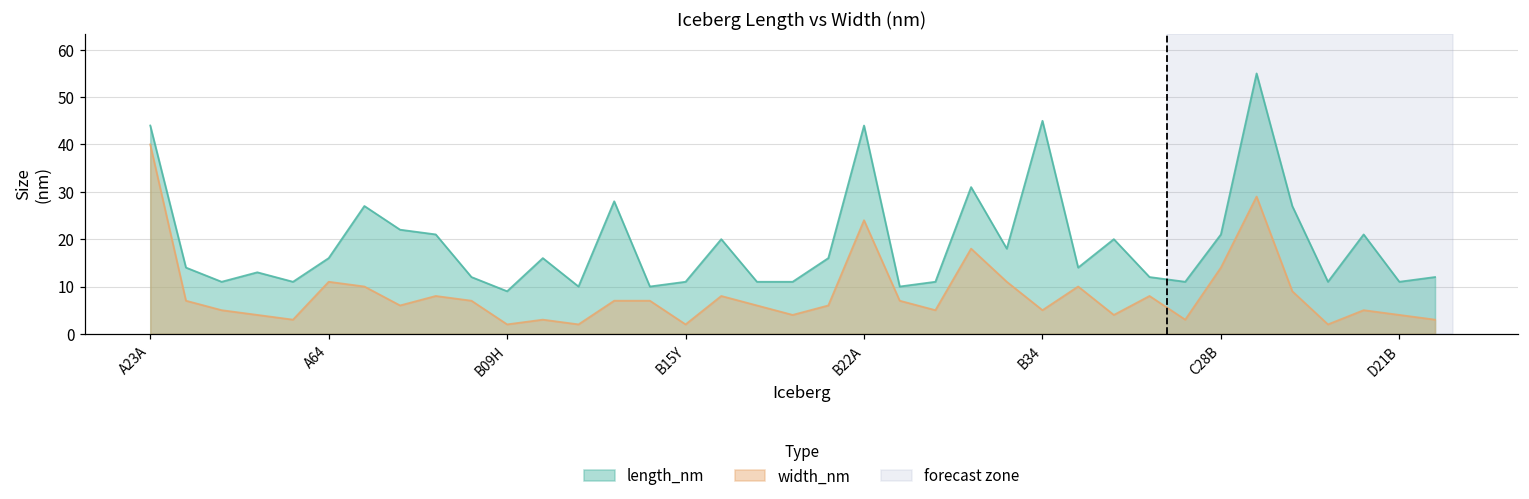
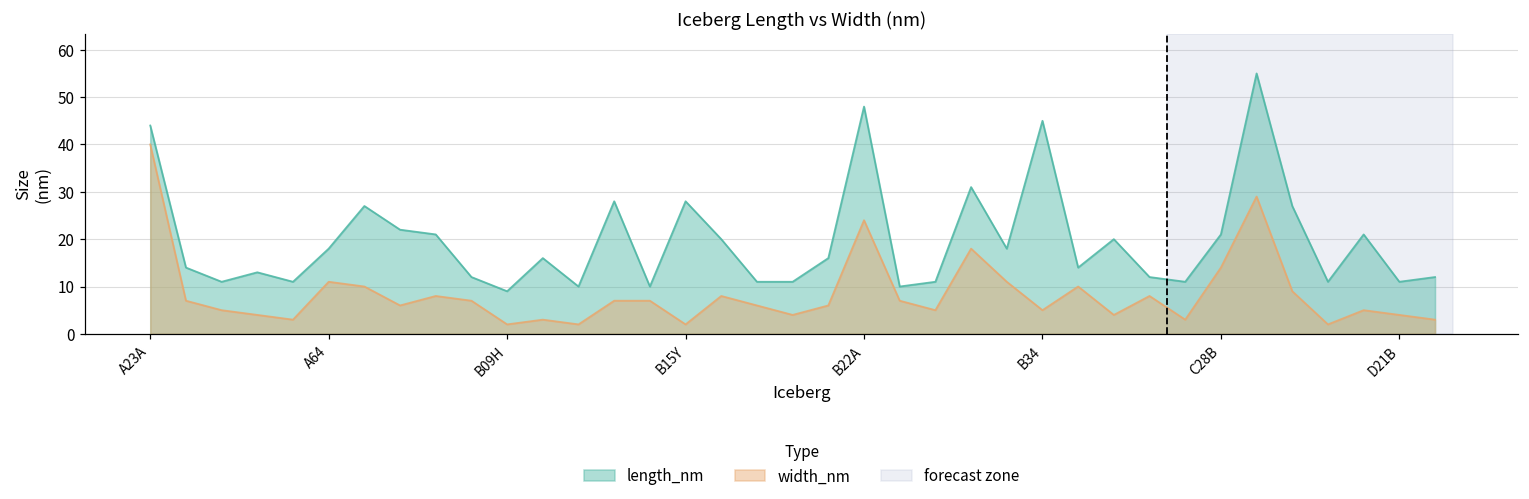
length_nm, A64: 16 -> 18
length_nm, B15Y: 11 -> 28
length_nm, B22A: 44 -> 48
